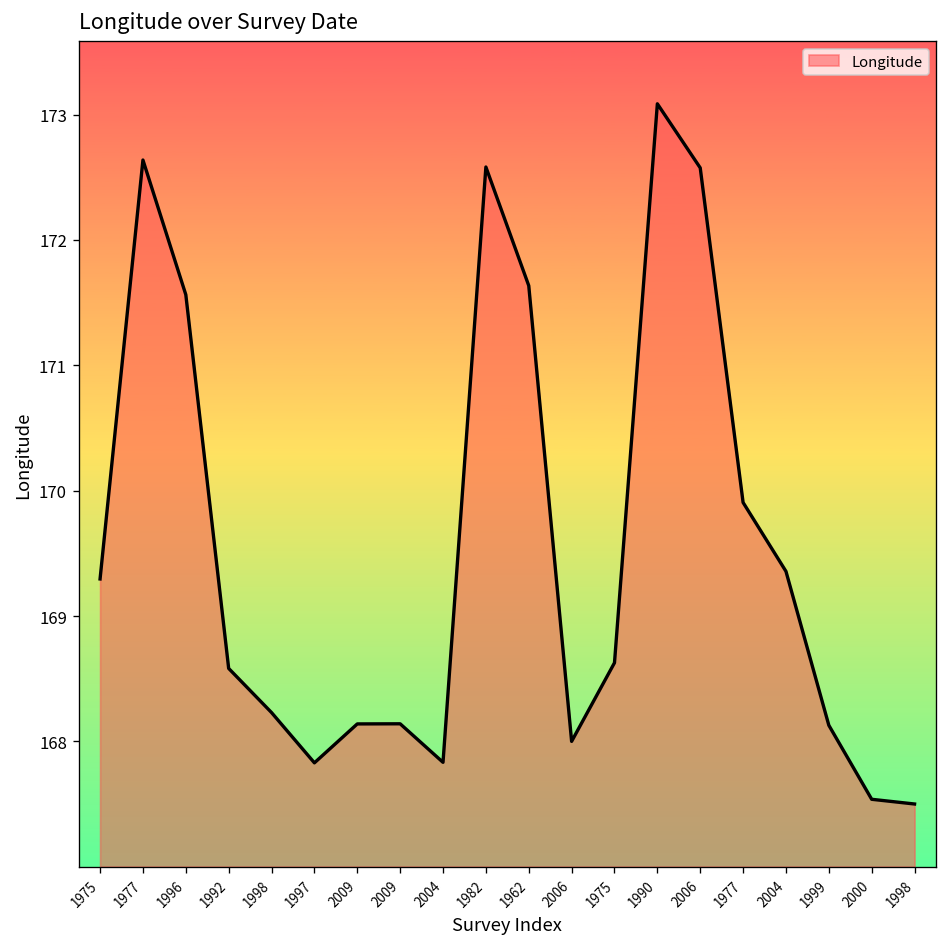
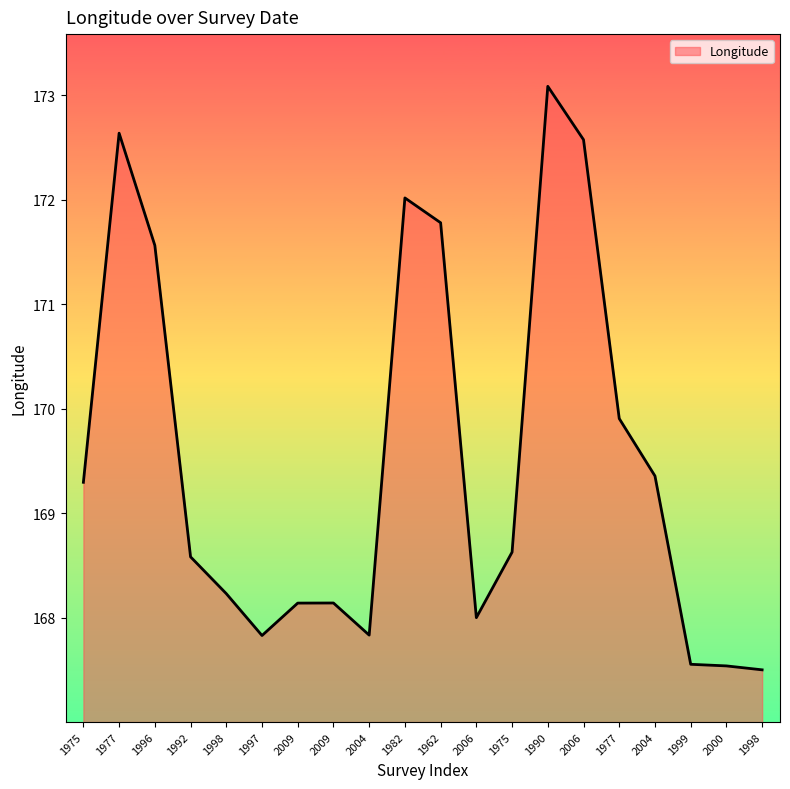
1982: 172.58 -> 172.02
1962: 171.64 -> 171.78
1999: 168.13 -> 167.55
